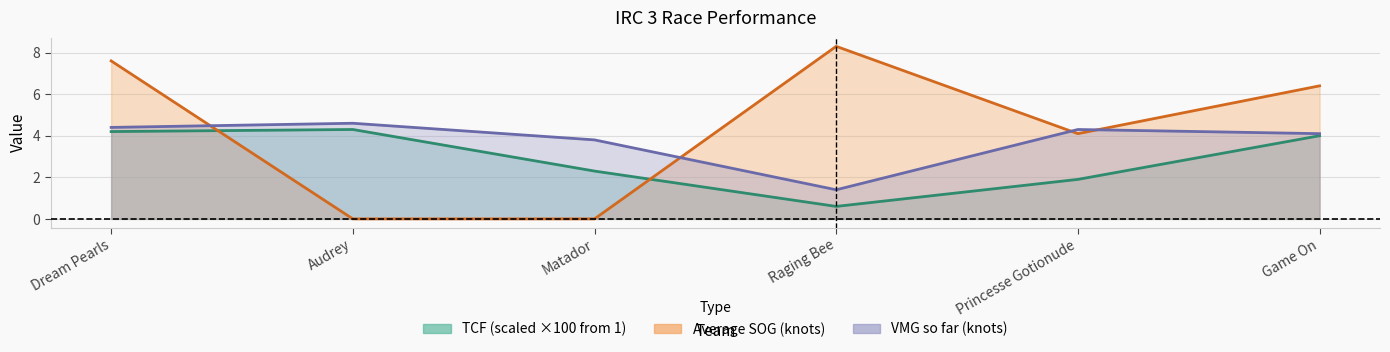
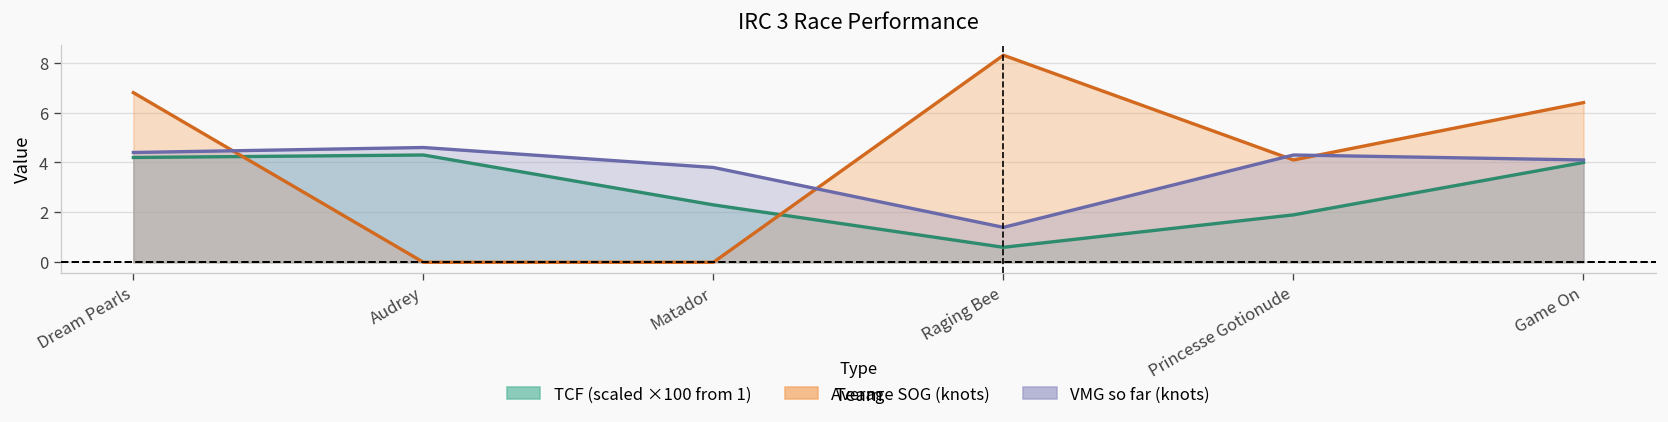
Average SOG (knots), Dream Pearls: 7.6 -> 6.8
